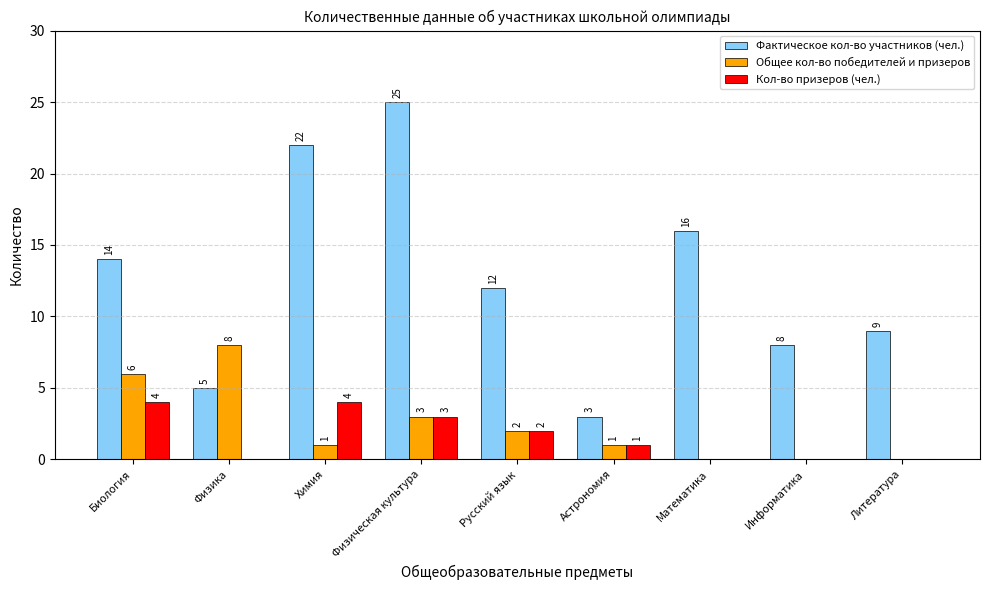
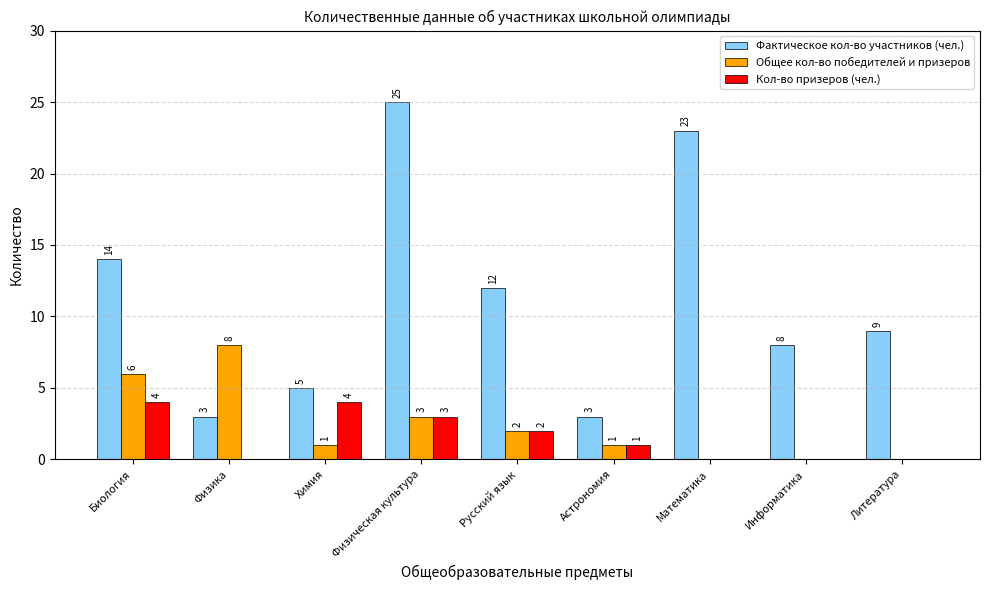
Фактическое кол-во участников (чел.), Физика: 5 -> 3
Фактическое кол-во участников (чел.), Химия: 22 -> 5
Фактическое кол-во участников (чел.), Математика: 16 -> 23
